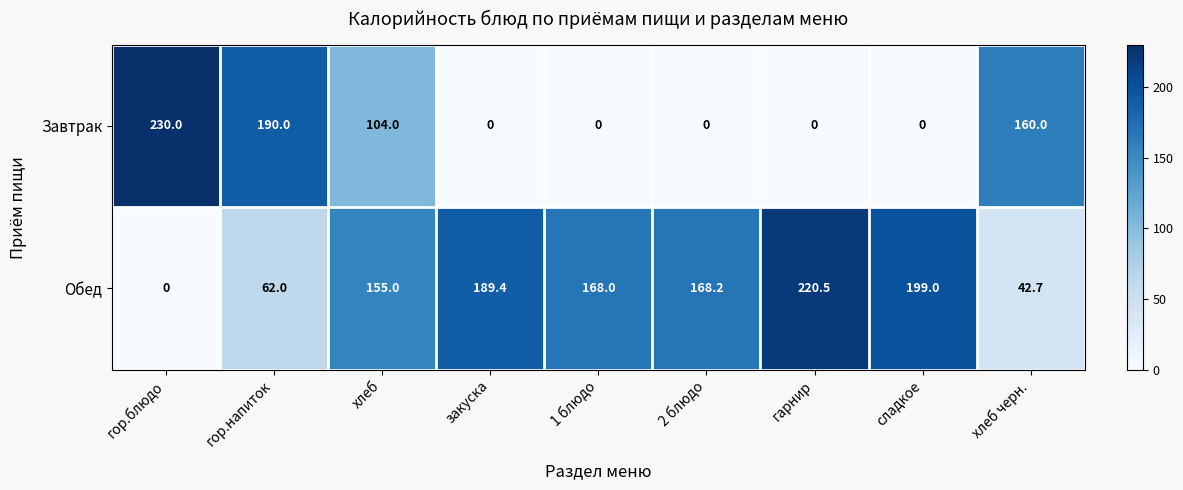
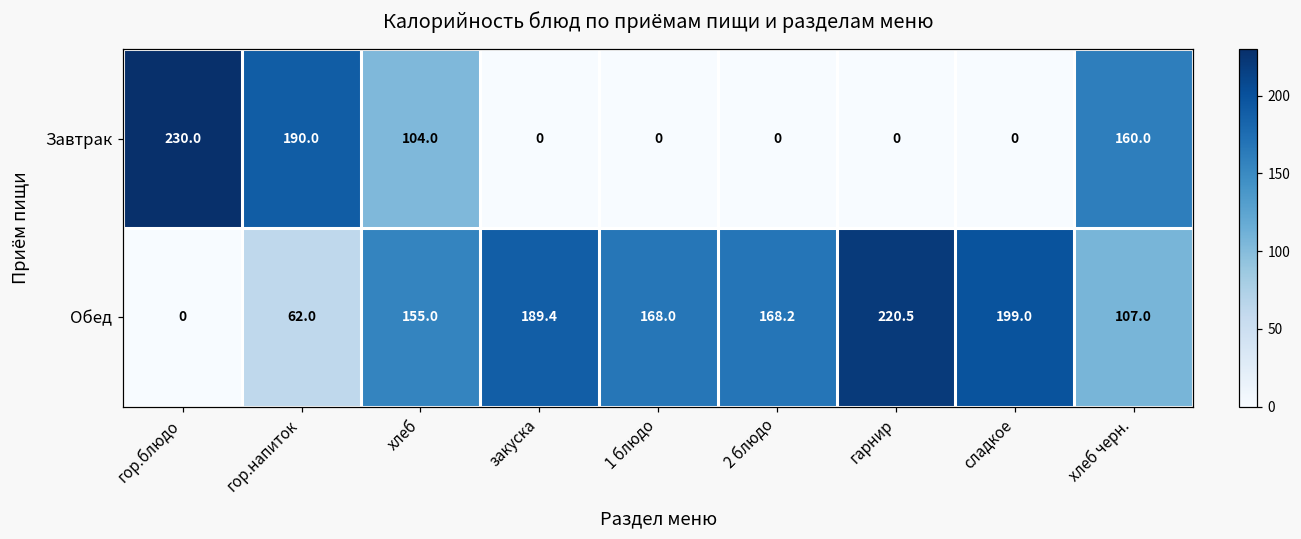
Обед, хлеб черн.: 42.7 -> 107.0
